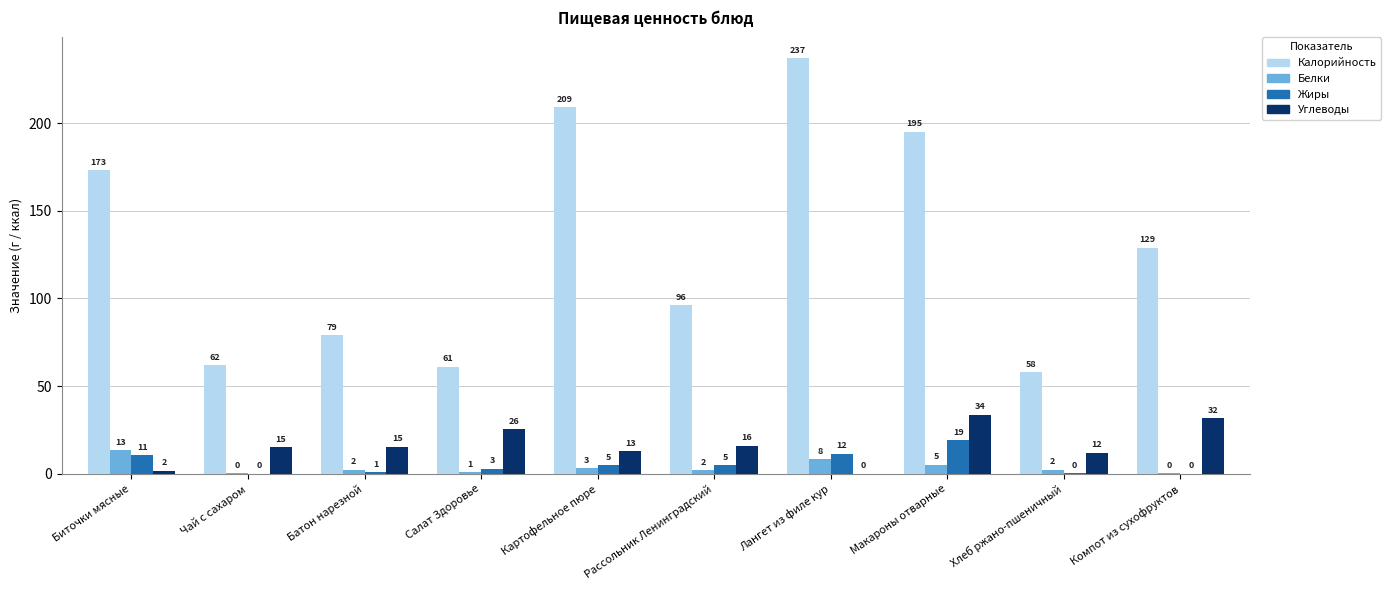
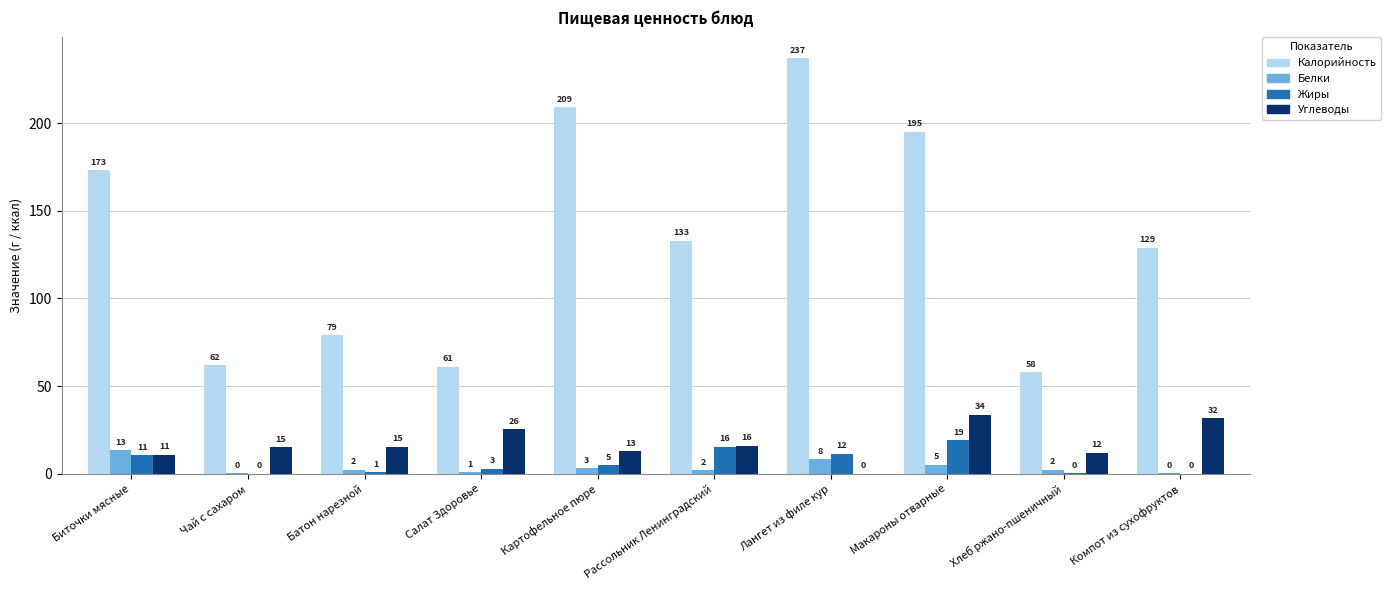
Углеводы, Биточки мясные: 2 -> 11
Калорийность, Рассольник Ленинградский: 96 -> 133
Жиры, Рассольник Ленинградский: 5 -> 16
